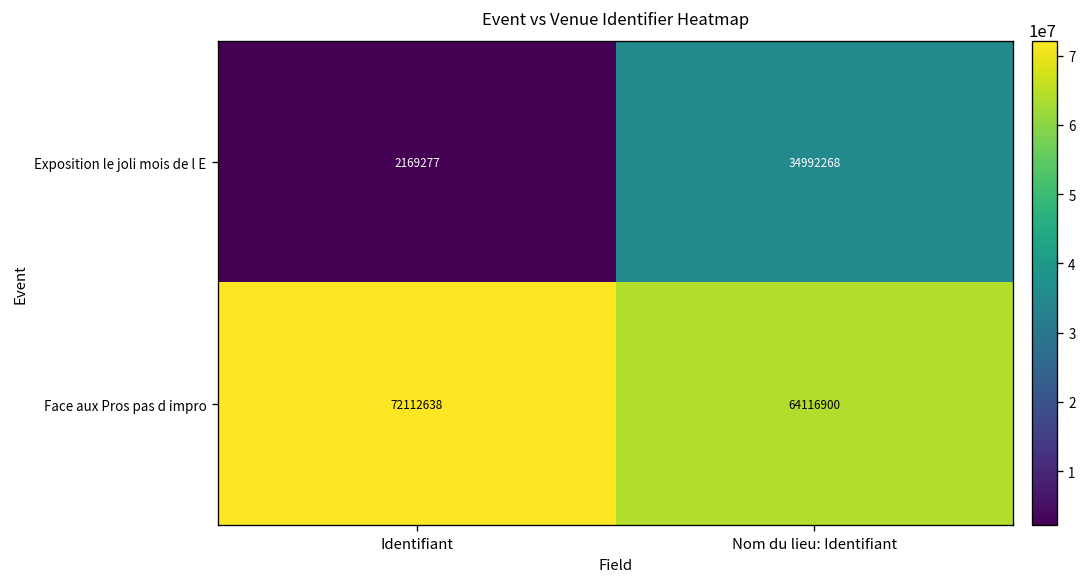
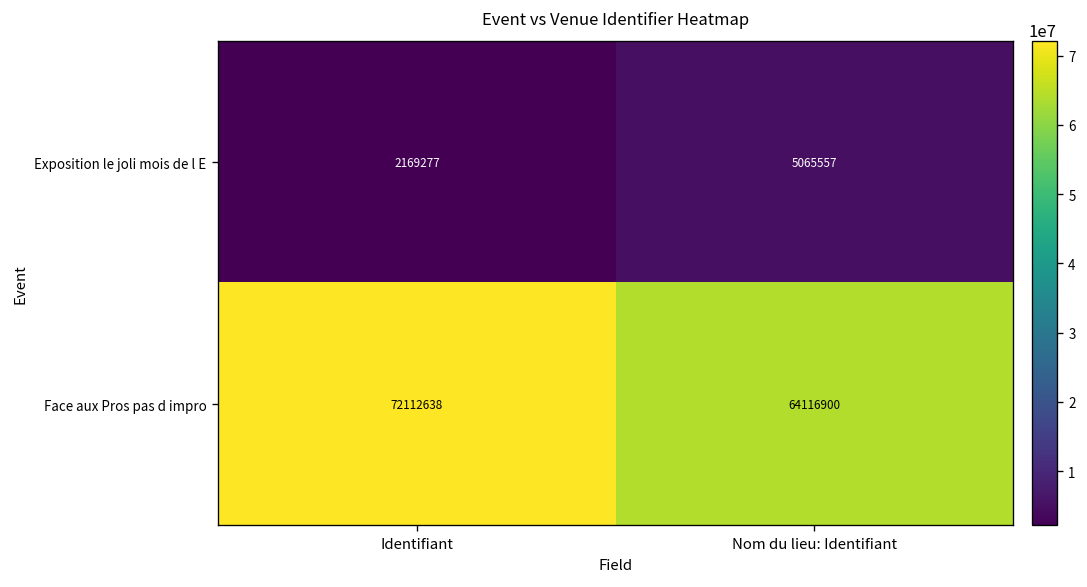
Exposition le joli mois de l E, Nom du lieu: Identifiant: 34992268 -> 5065557
